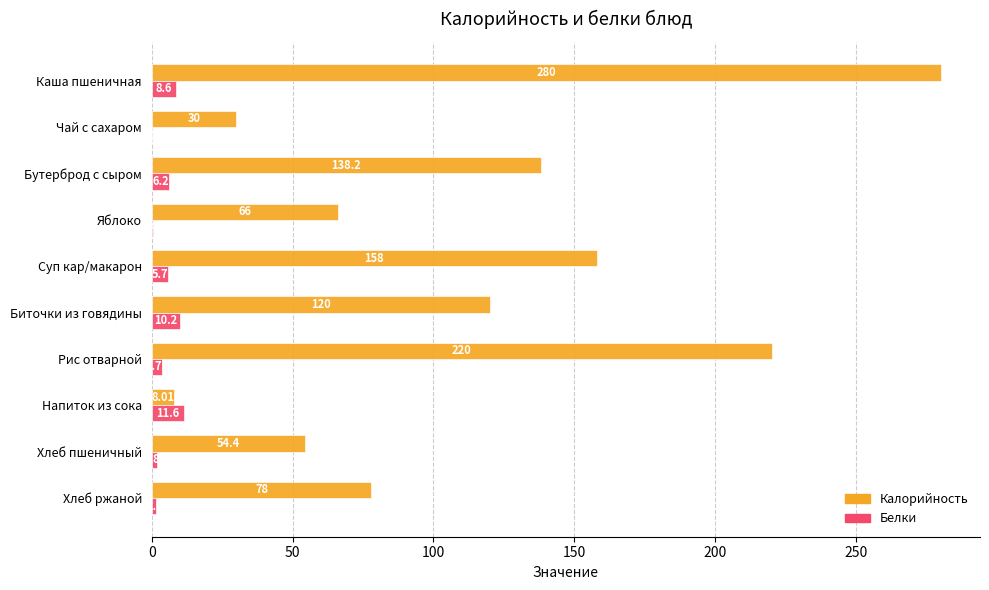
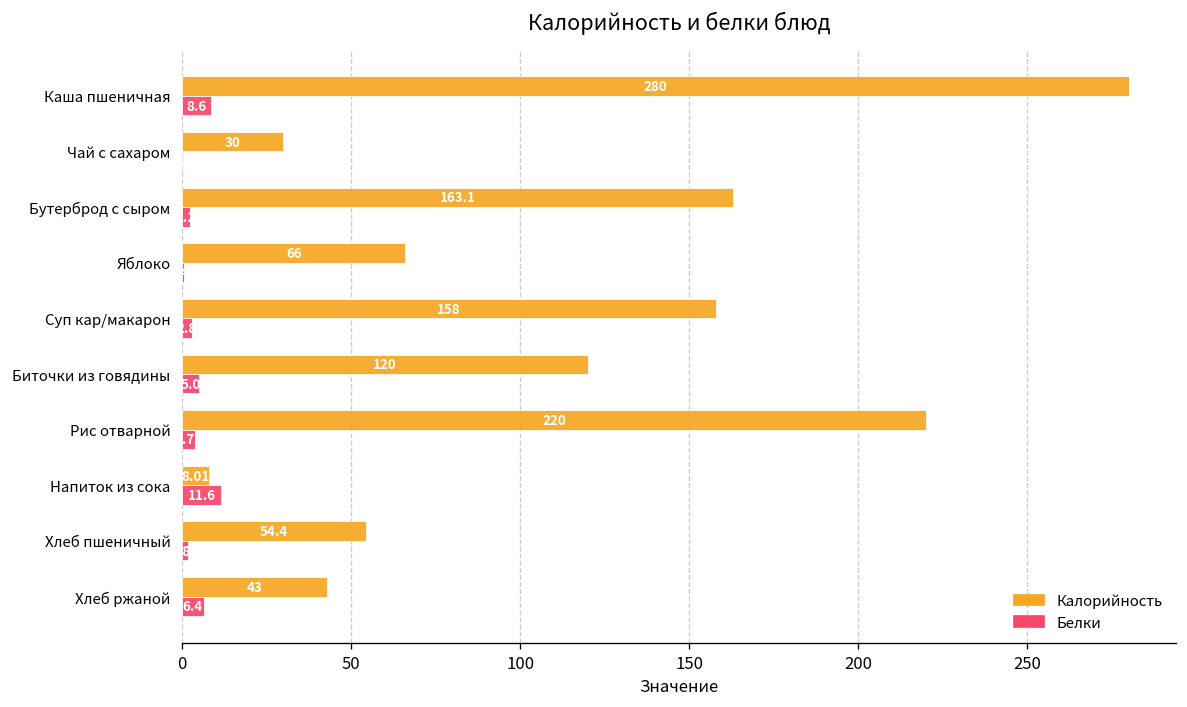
Калорийность, Бутерброд с сыром: 138.2 -> 163.1
Белки, Бутерброд с сыром: 6 -> 2
Белки, Суп кар/макарон: 6 -> 3
Белки, Биточки из говядины: 10.2 -> 5.0
Калорийность, Хлеб ржаной: 78 -> 43
Белки, Хлеб ржаной: 2 -> 6
